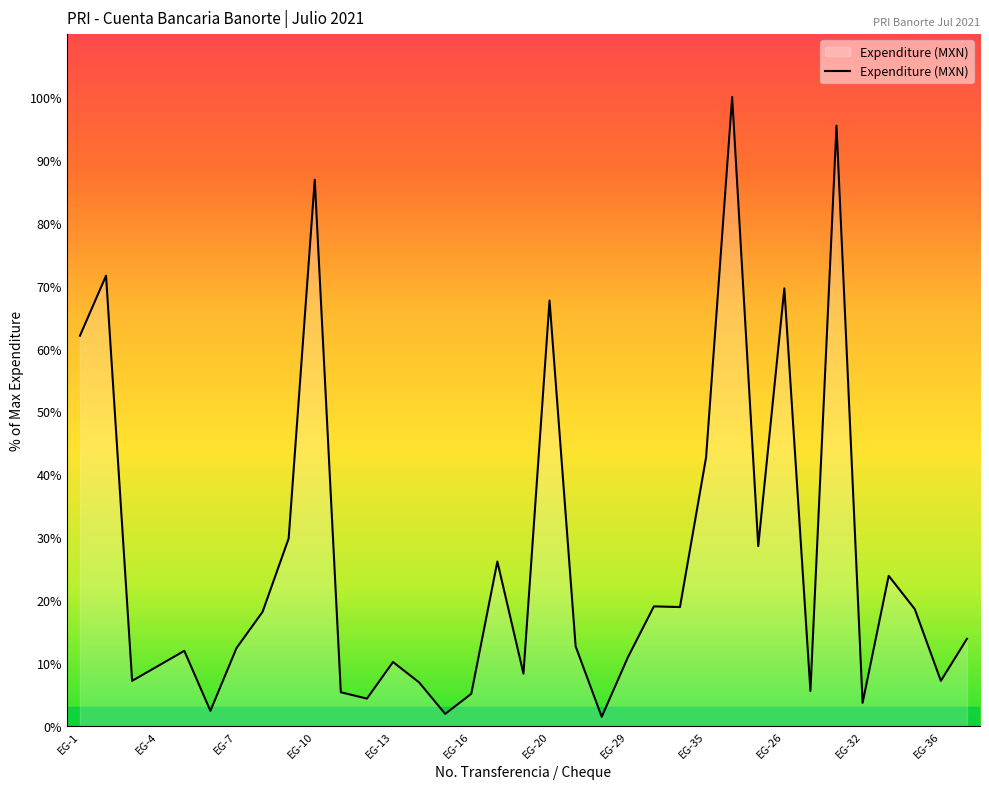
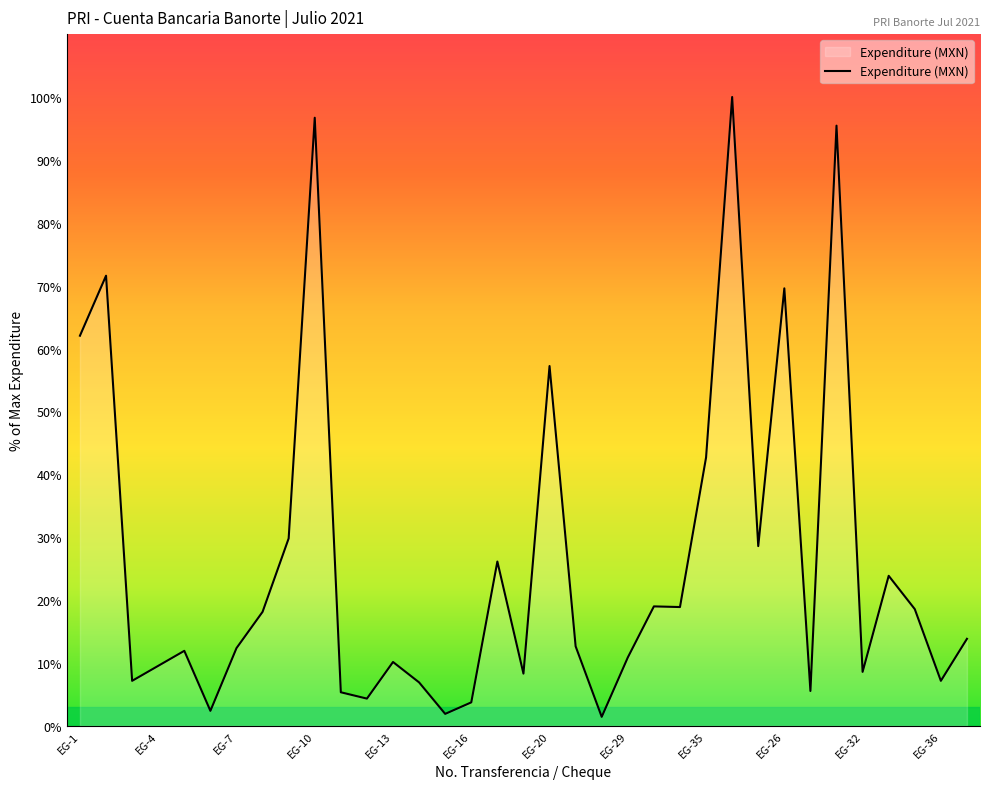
EG-10: 87% -> 97%
EG-16: 5% -> 4%
EG-20: 68% -> 57%
EG-32: 4% -> 9%
